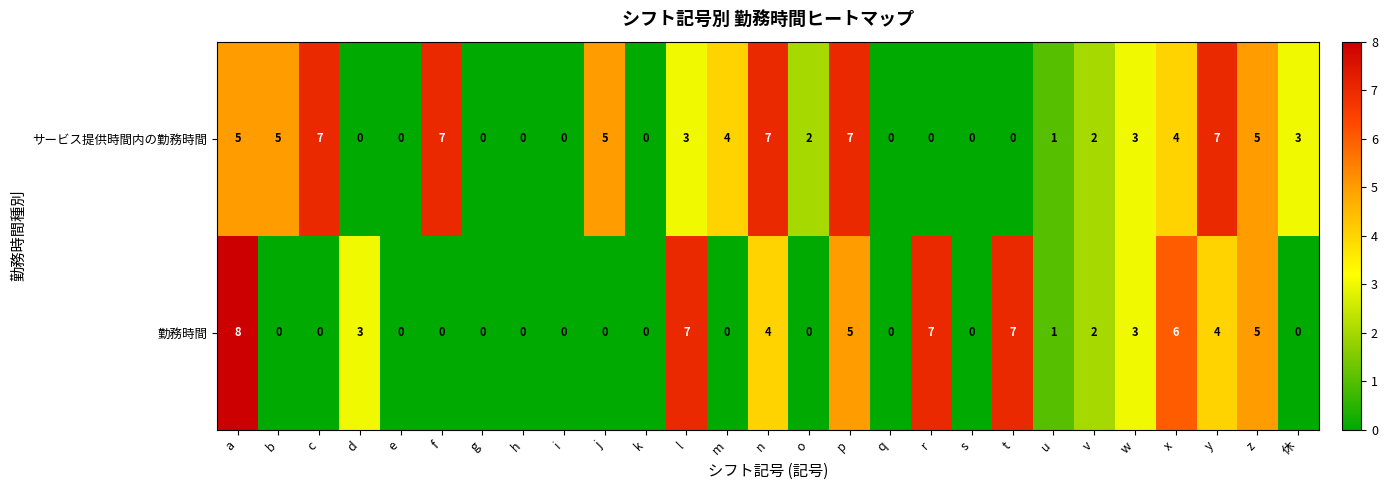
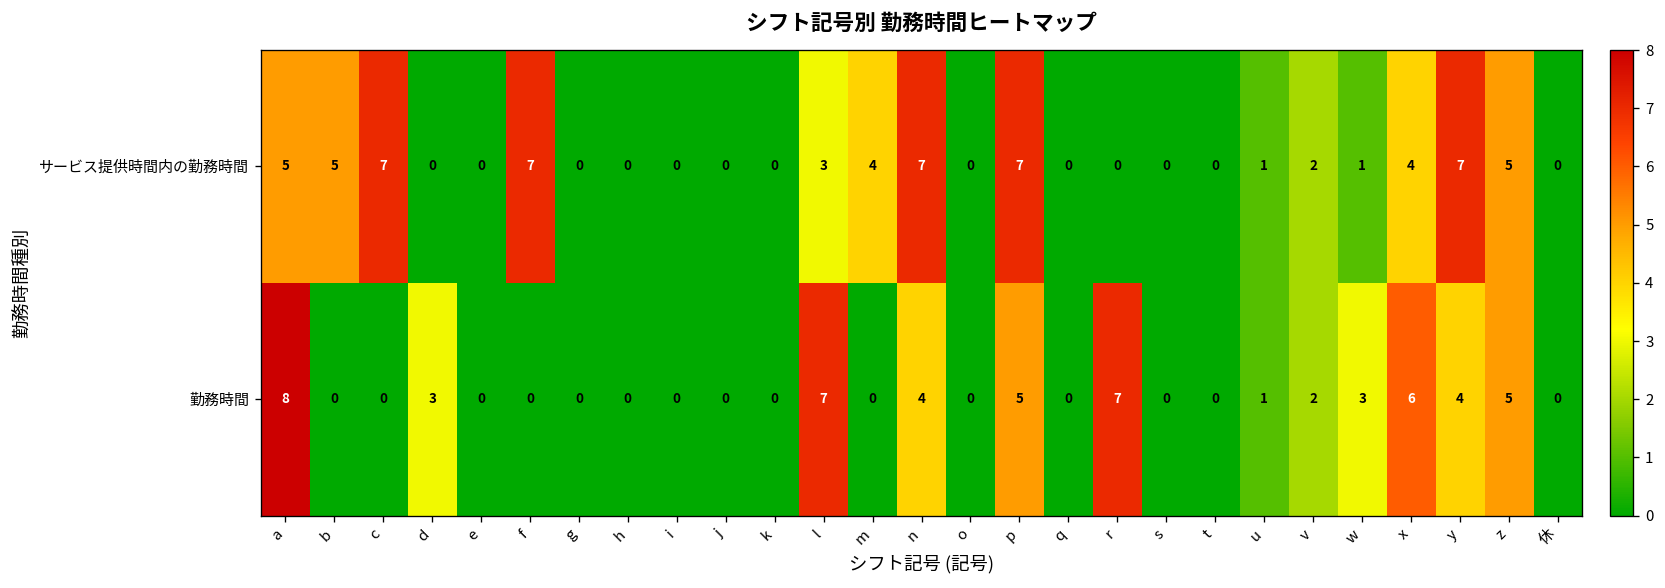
サービス提供時間内の勤務時間, j: 5 -> 0
サービス提供時間内の勤務時間, o: 2 -> 0
サービス提供時間内の勤務時間, w: 3 -> 1
サービス提供時間内の勤務時間, 休: 3 -> 0
勤務時間, t: 7 -> 0
